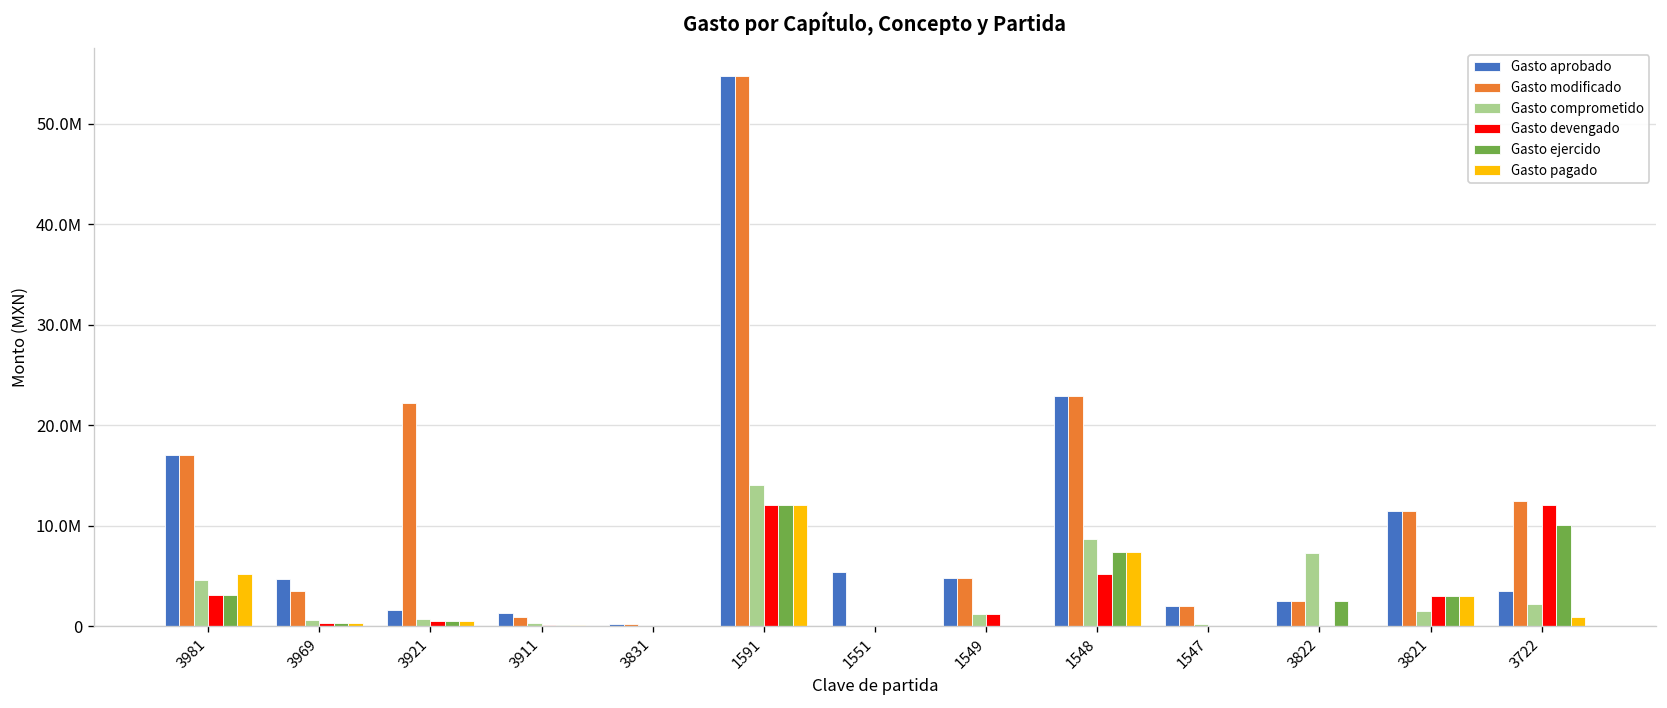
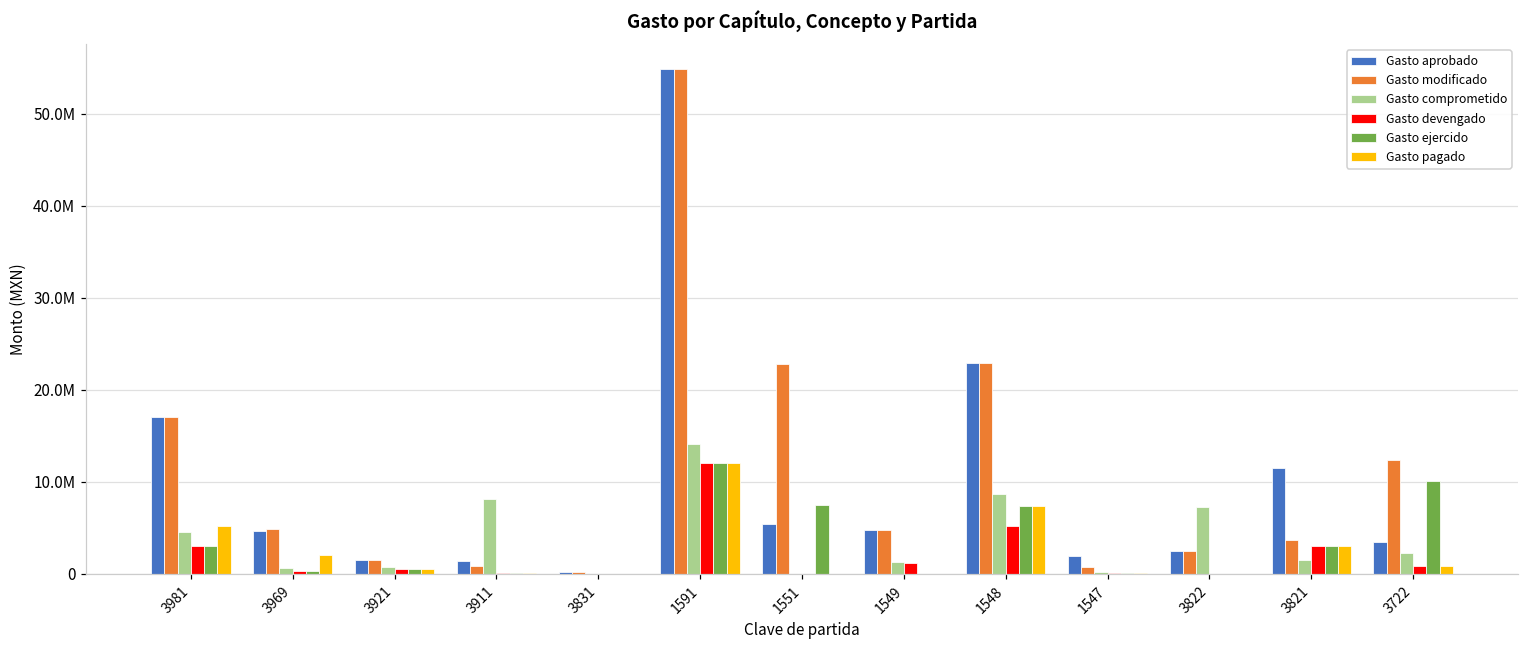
Gasto modificado, 3969: 3000000 -> 5000000
Gasto pagado, 3969: 0 -> 2000000
Gasto modificado, 3921: 22000000 -> 2000000
Gasto comprometido, 3911: 0 -> 8000000
Gasto modificado, 1551: 0 -> 23000000
Gasto ejercido, 1551: 0 -> 7000000
Gasto modificado, 1547: 2000000 -> 1000000
Gasto ejercido, 3822: 3000000 -> 0
Gasto modificado, 3821: 12000000 -> 4000000
Gasto devengado, 3722: 12000000 -> 1000000
